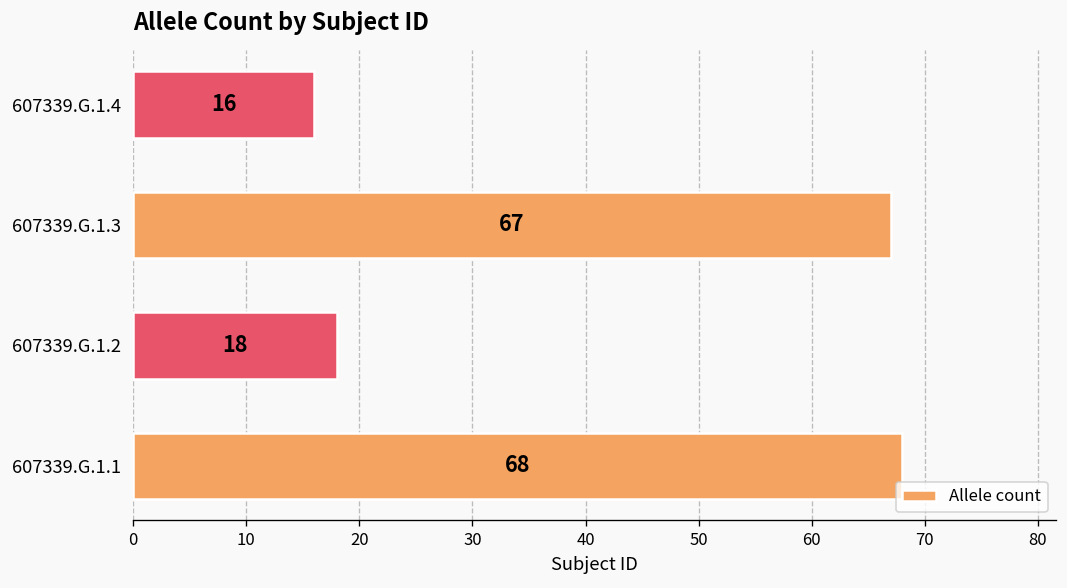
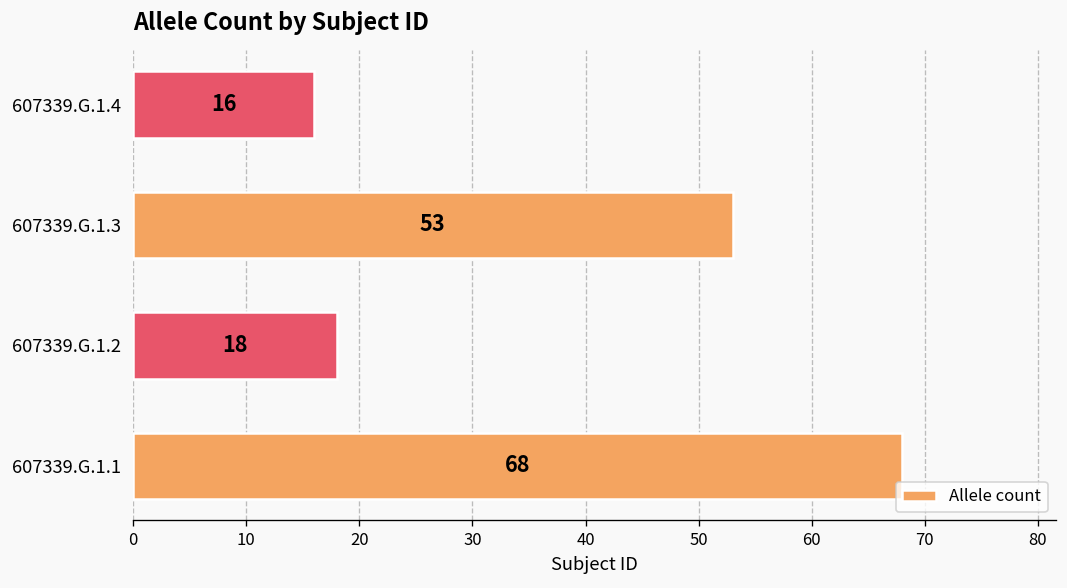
607339.G.1.3: 67 -> 53
